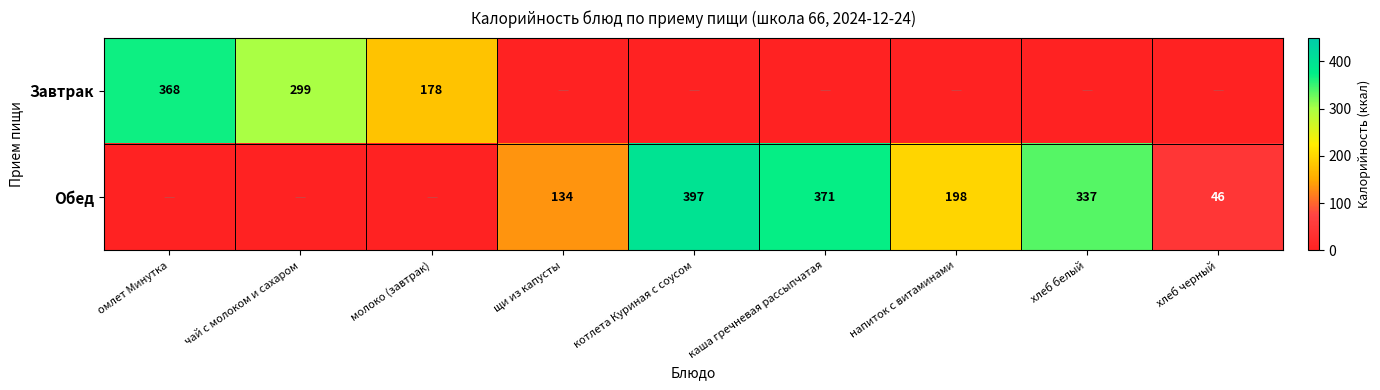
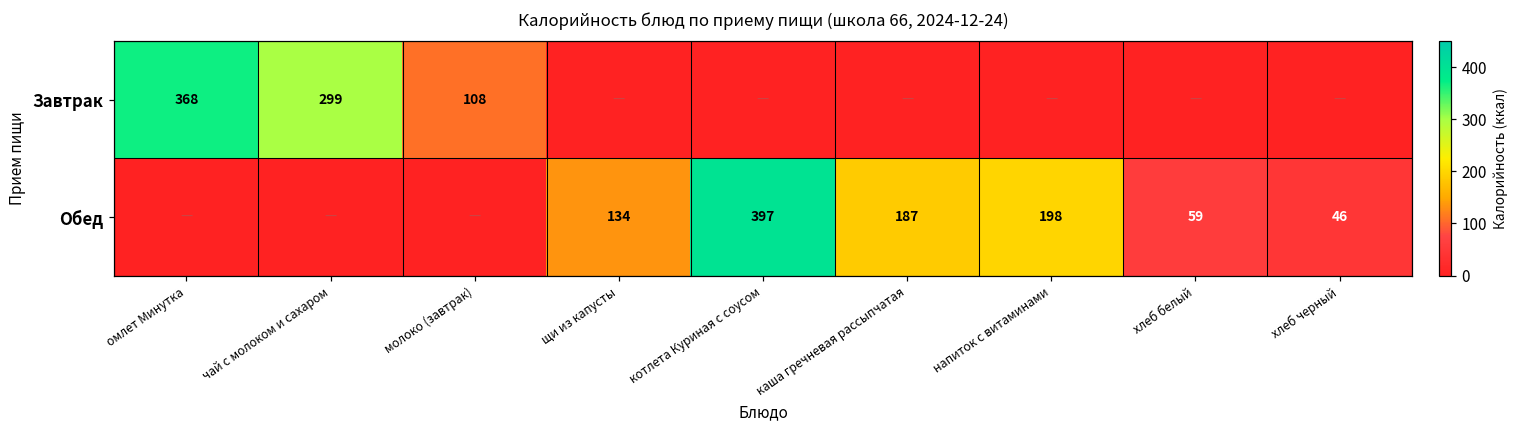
Завтрак, молоко (завтрак): 178 -> 108
Обед, каша гречневая рассыпчатая: 371 -> 187
Обед, хлеб белый: 337 -> 59
